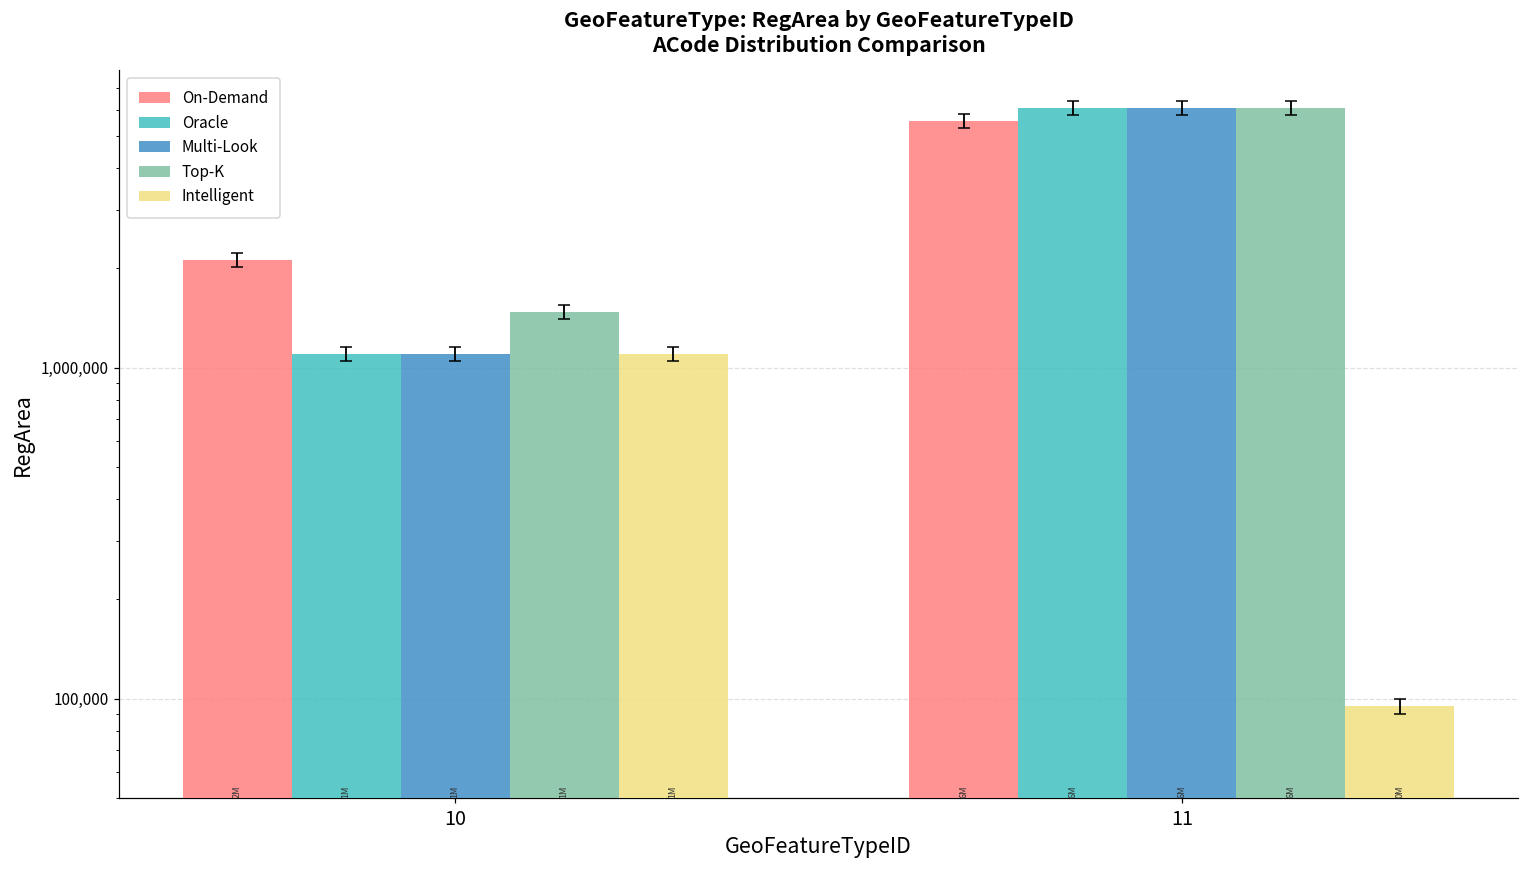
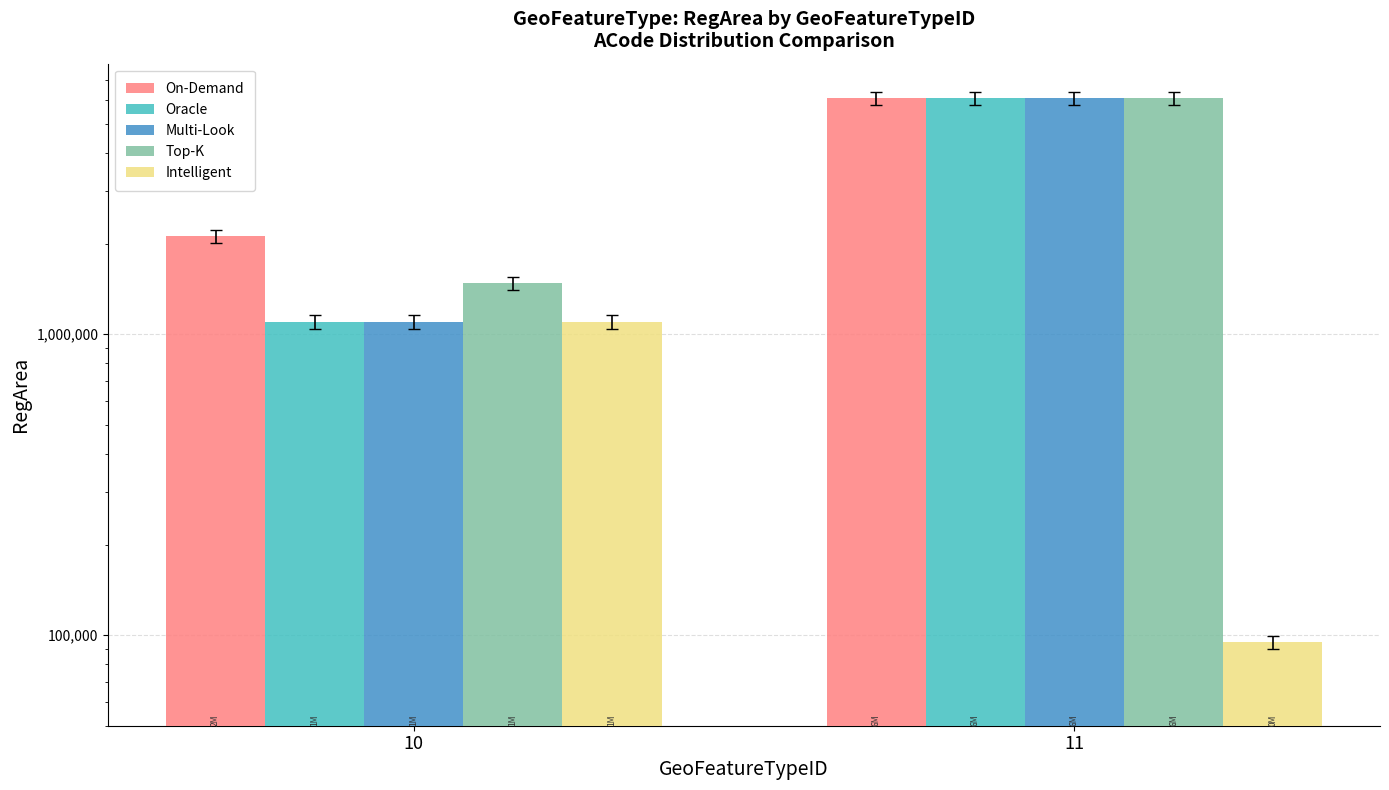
On-Demand, 11: 5,600,000 -> 6,100,000
